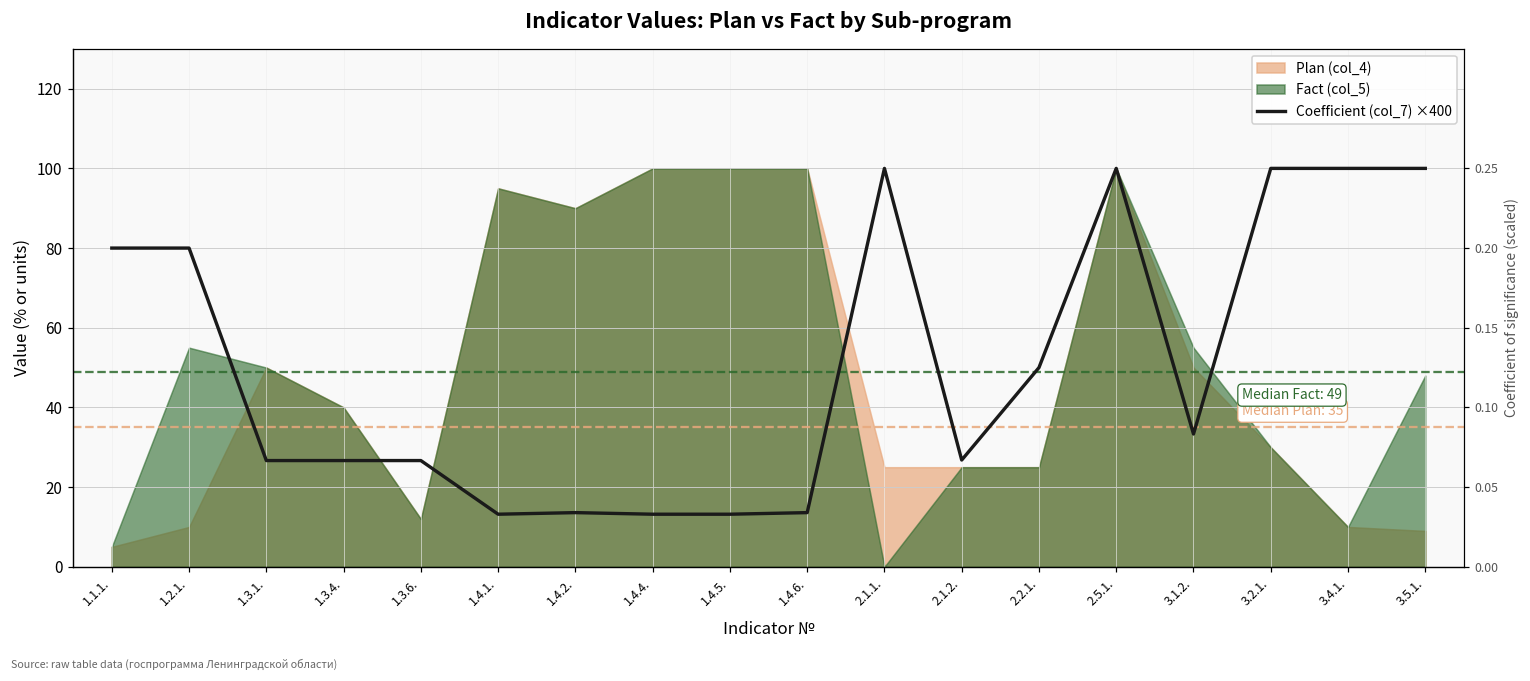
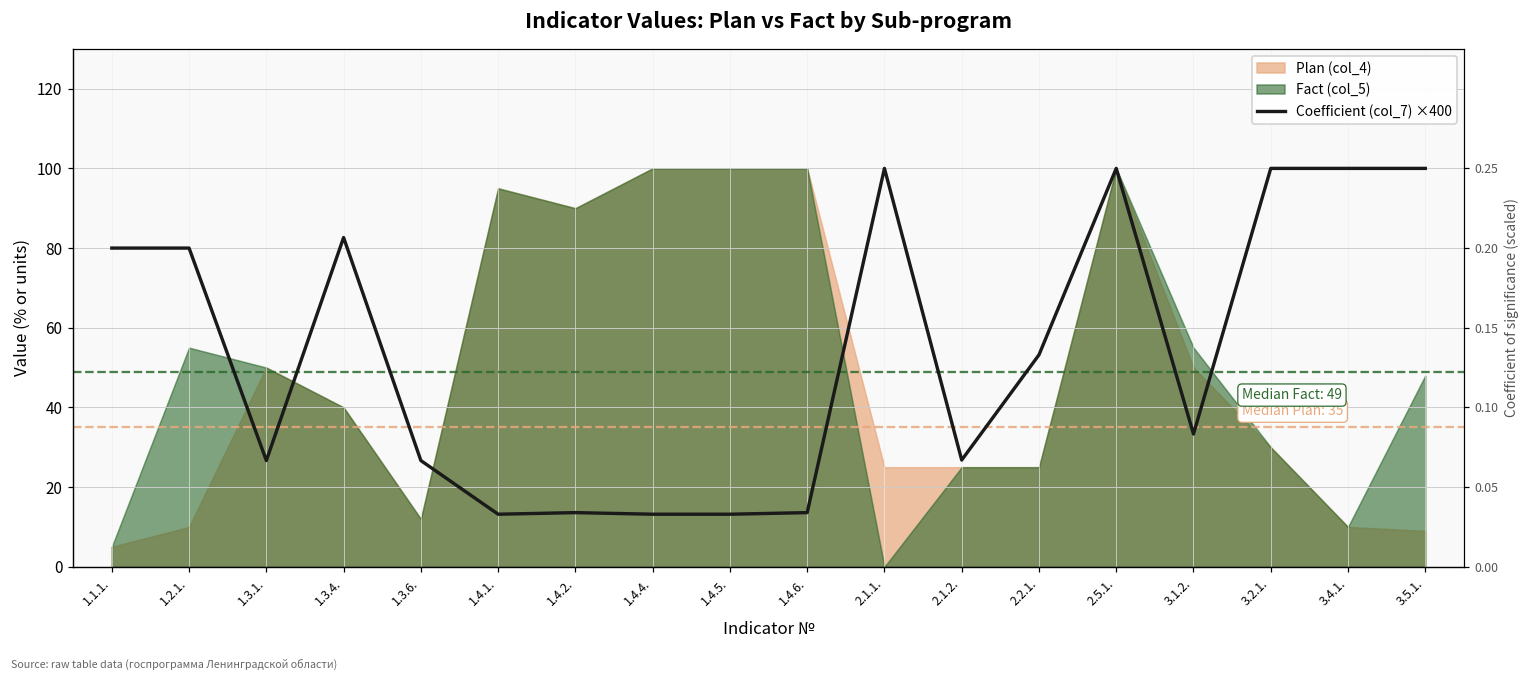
Coefficient (col_7) ×400, 1.3.4.: 27 -> 83
Coefficient (col_7) ×400, 2.2.1.: 50 -> 53
